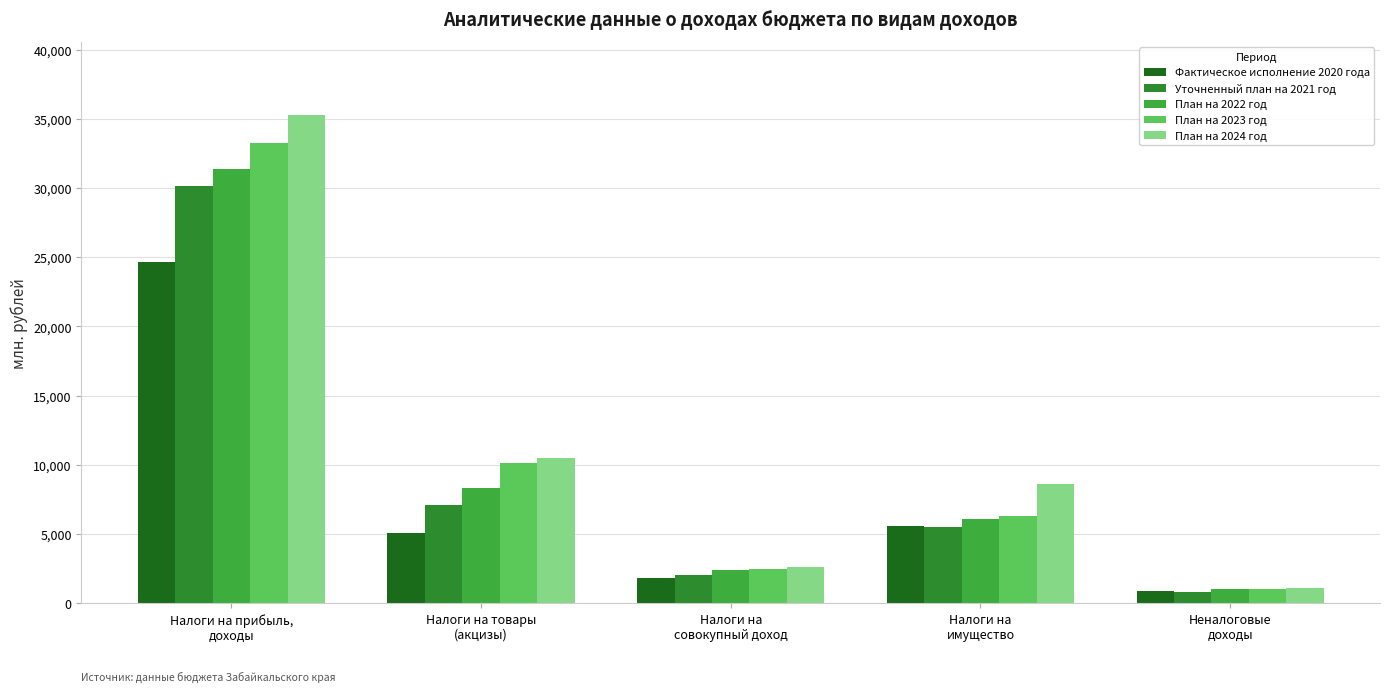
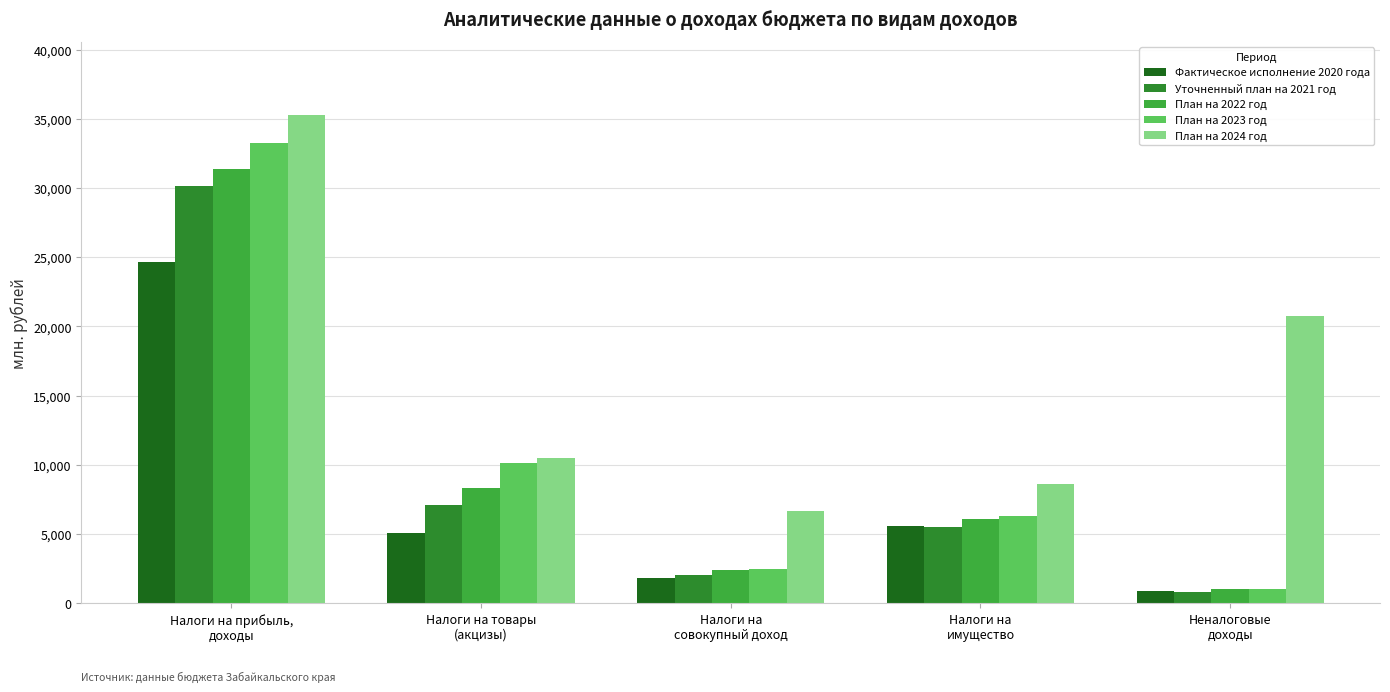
План на 2024 год, Налоги на совокупный доход: 2,600 -> 6,700
План на 2024 год, Неналоговые доходы: 1,100 -> 20,700
